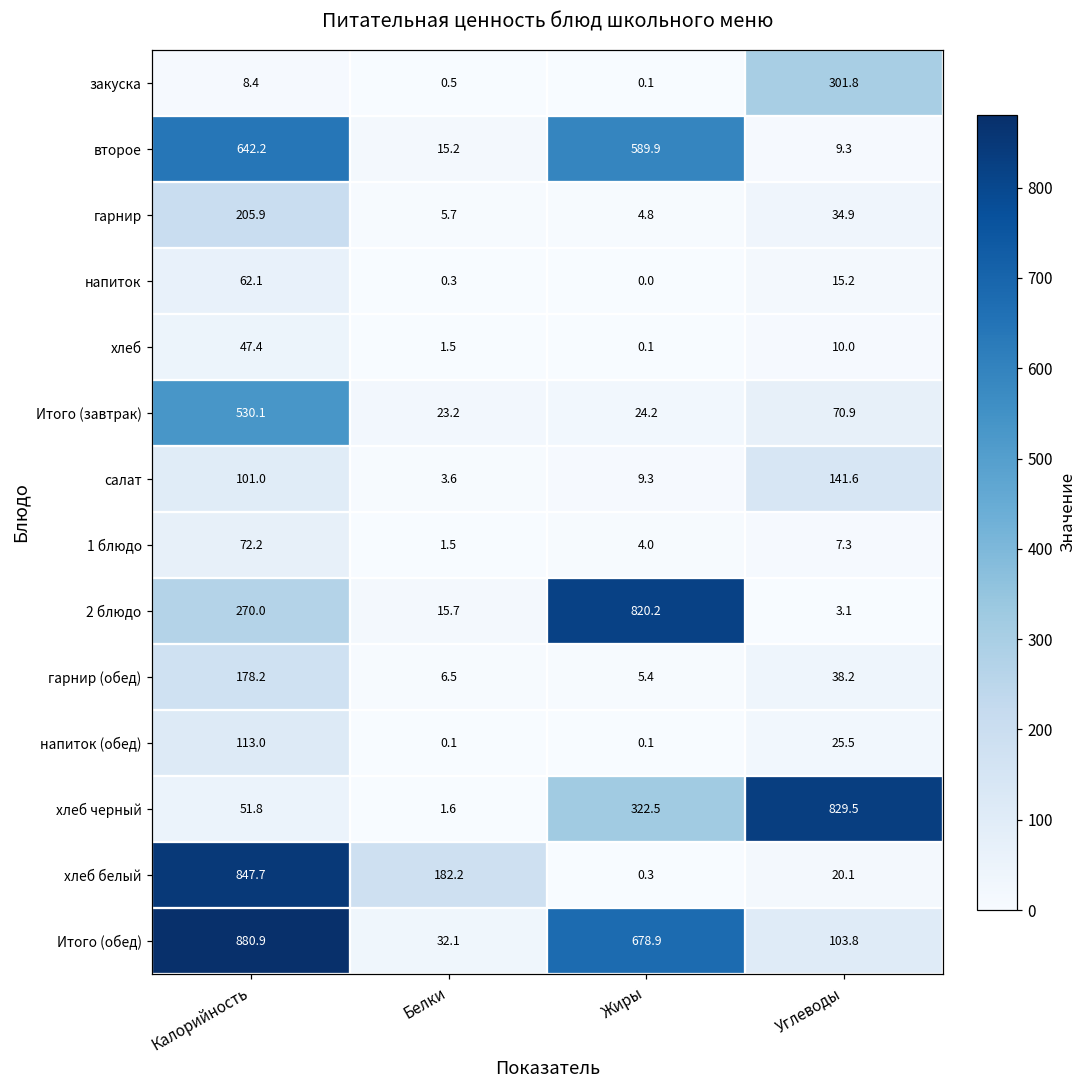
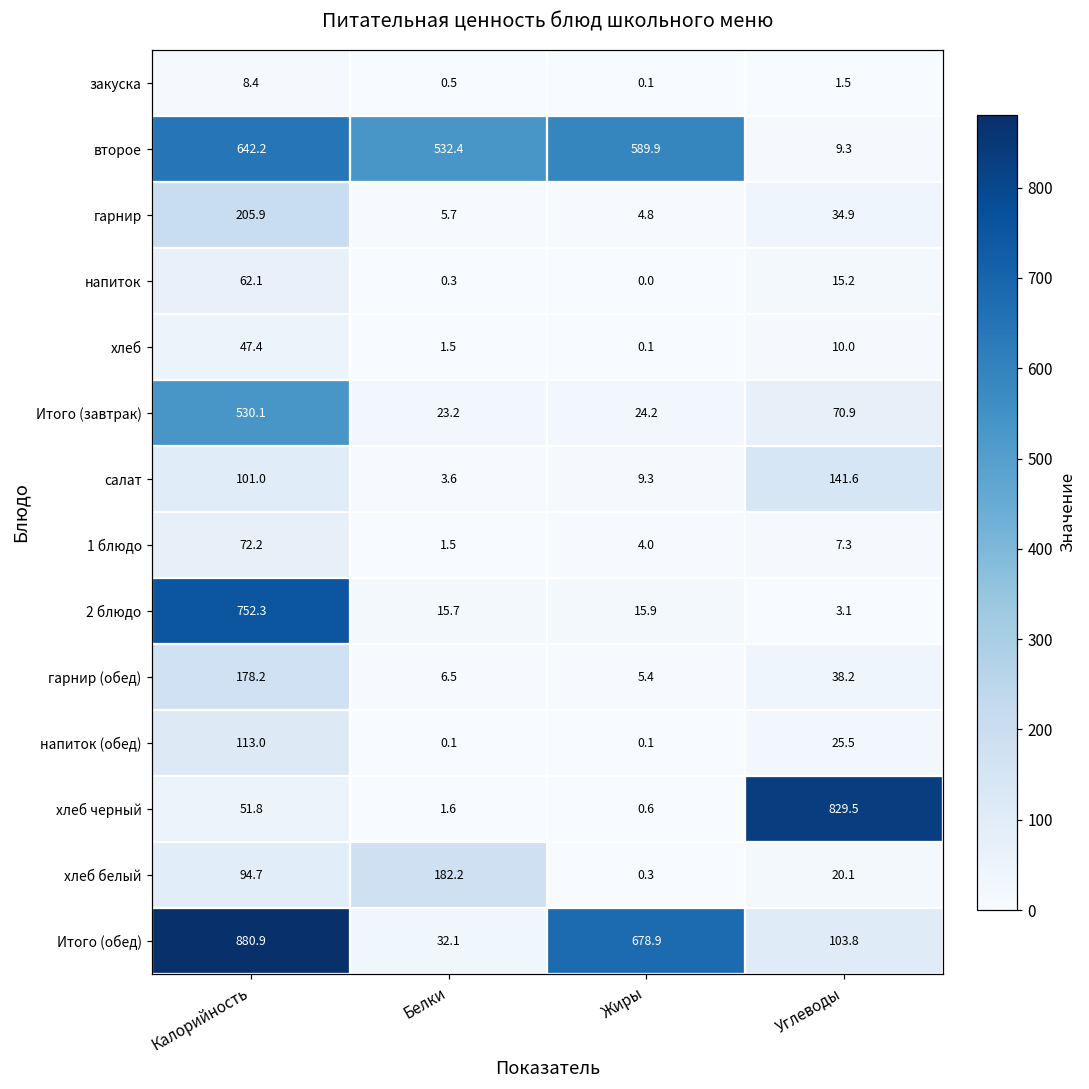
закуска, Углеводы: 301.8 -> 1.5
второе, Белки: 15.2 -> 532.4
2 блюдо, Калорийность: 270.0 -> 752.3
2 блюдо, Жиры: 820.2 -> 15.9
хлеб черный, Жиры: 322.5 -> 0.6
хлеб белый, Калорийность: 847.7 -> 94.7
